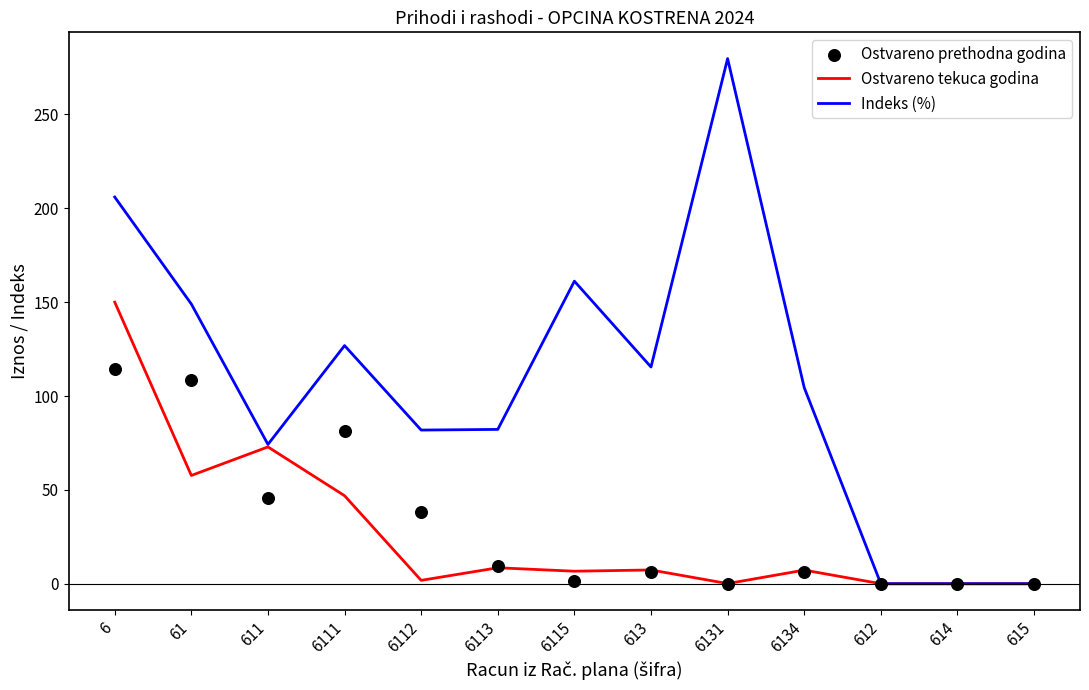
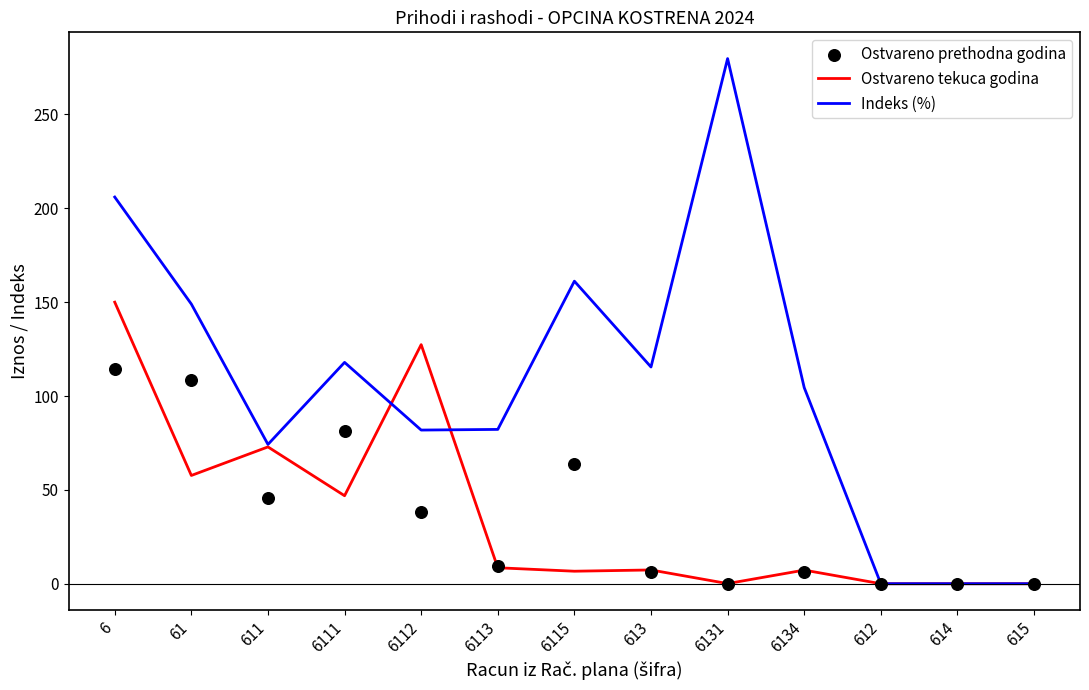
Indeks (%), 6111: 127 -> 118
Ostvareno tekuca godina, 6112: 2 -> 127
Ostvareno prethodna godina, 6115: 1 -> 64
